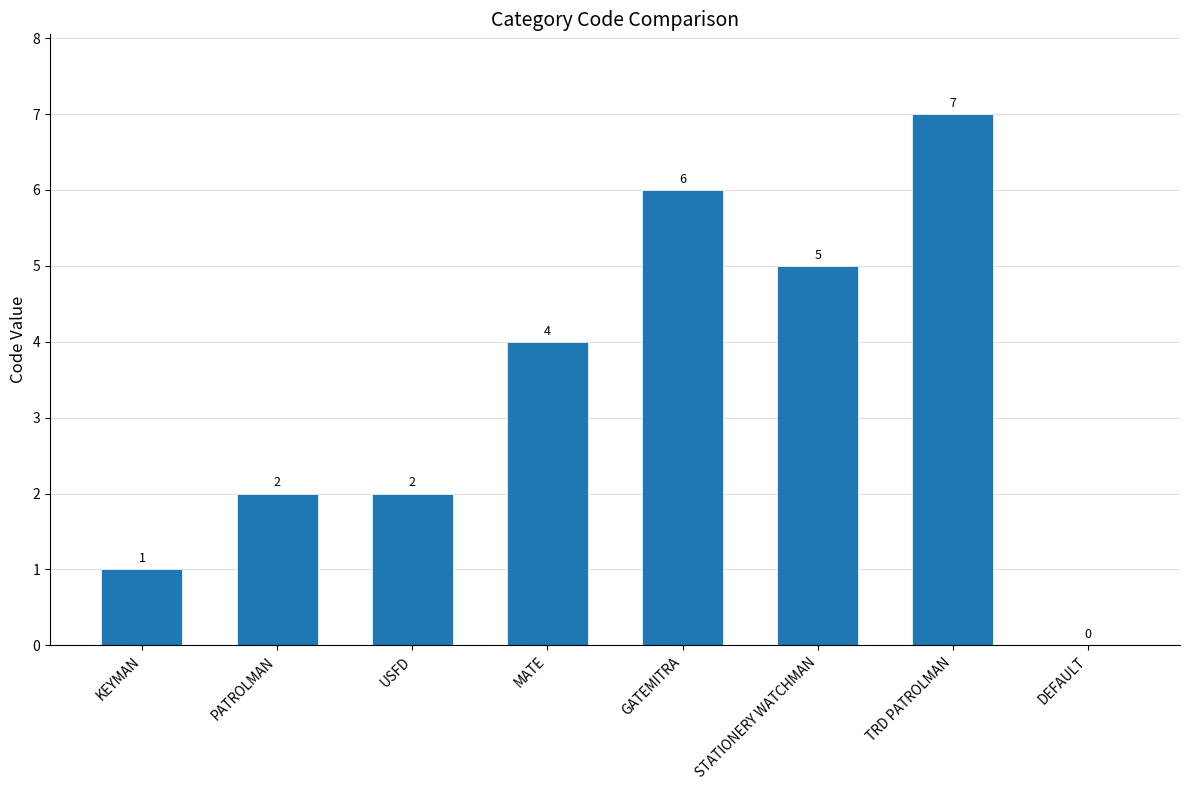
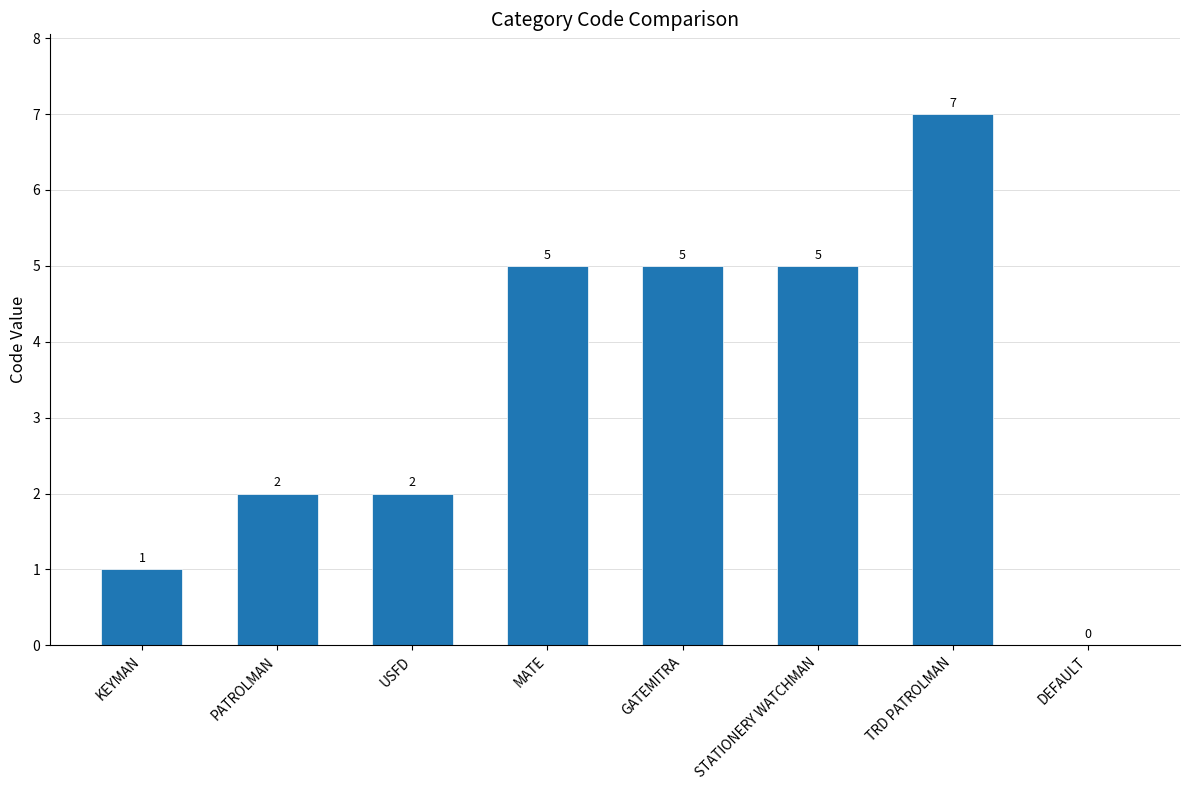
MATE: 4 -> 5
GATEMITRA: 6 -> 5
